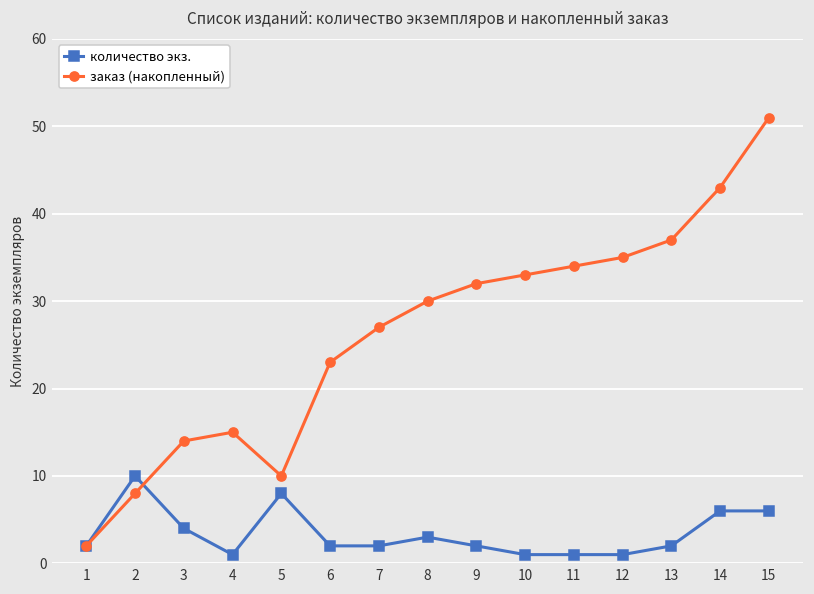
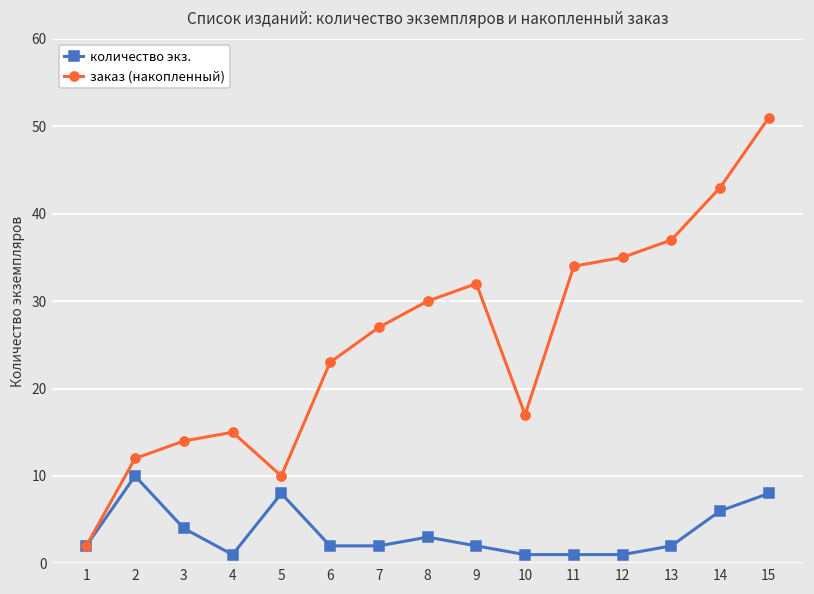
заказ (накопленный), 2: 8 -> 12
заказ (накопленный), 10: 33 -> 17
количество экз., 15: 6 -> 8
